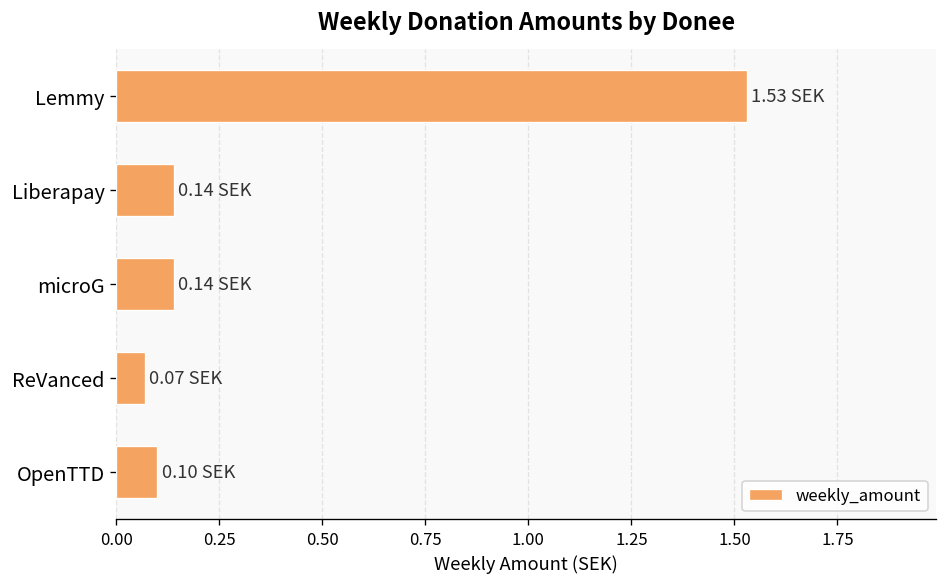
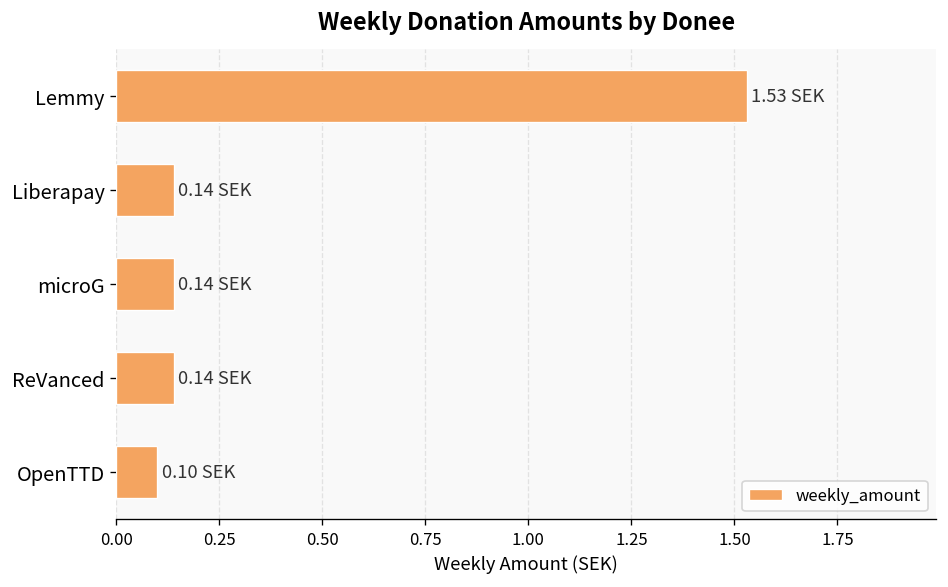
ReVanced: 0.07 -> 0.14
